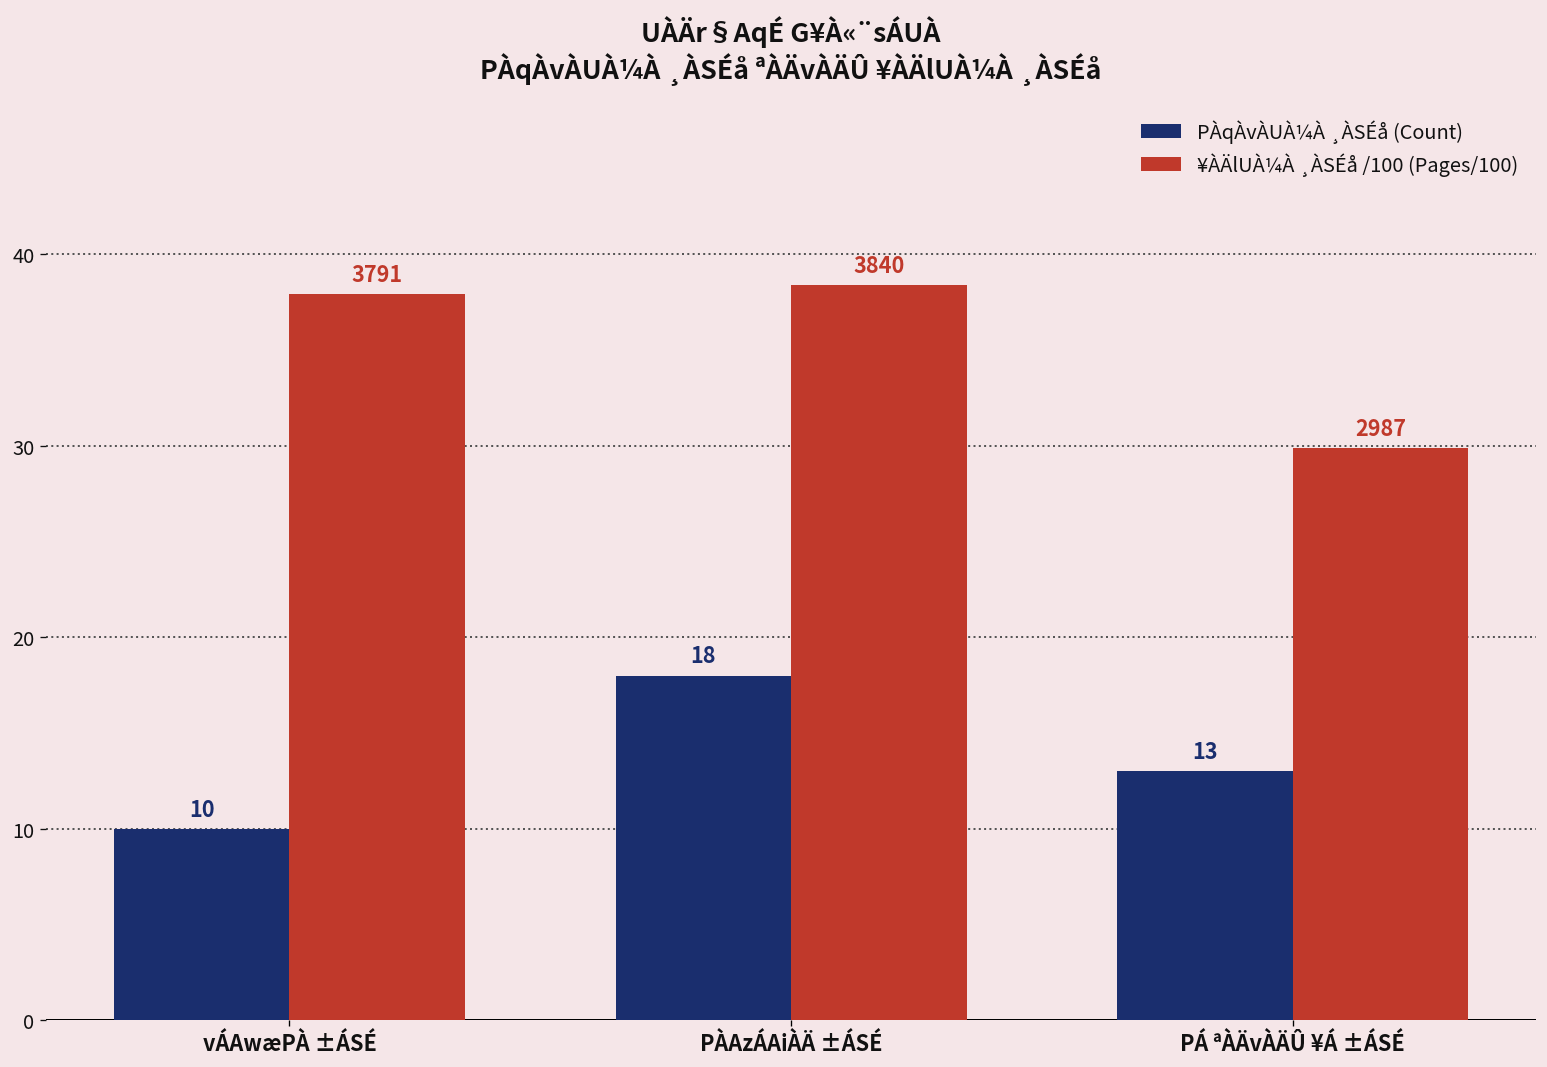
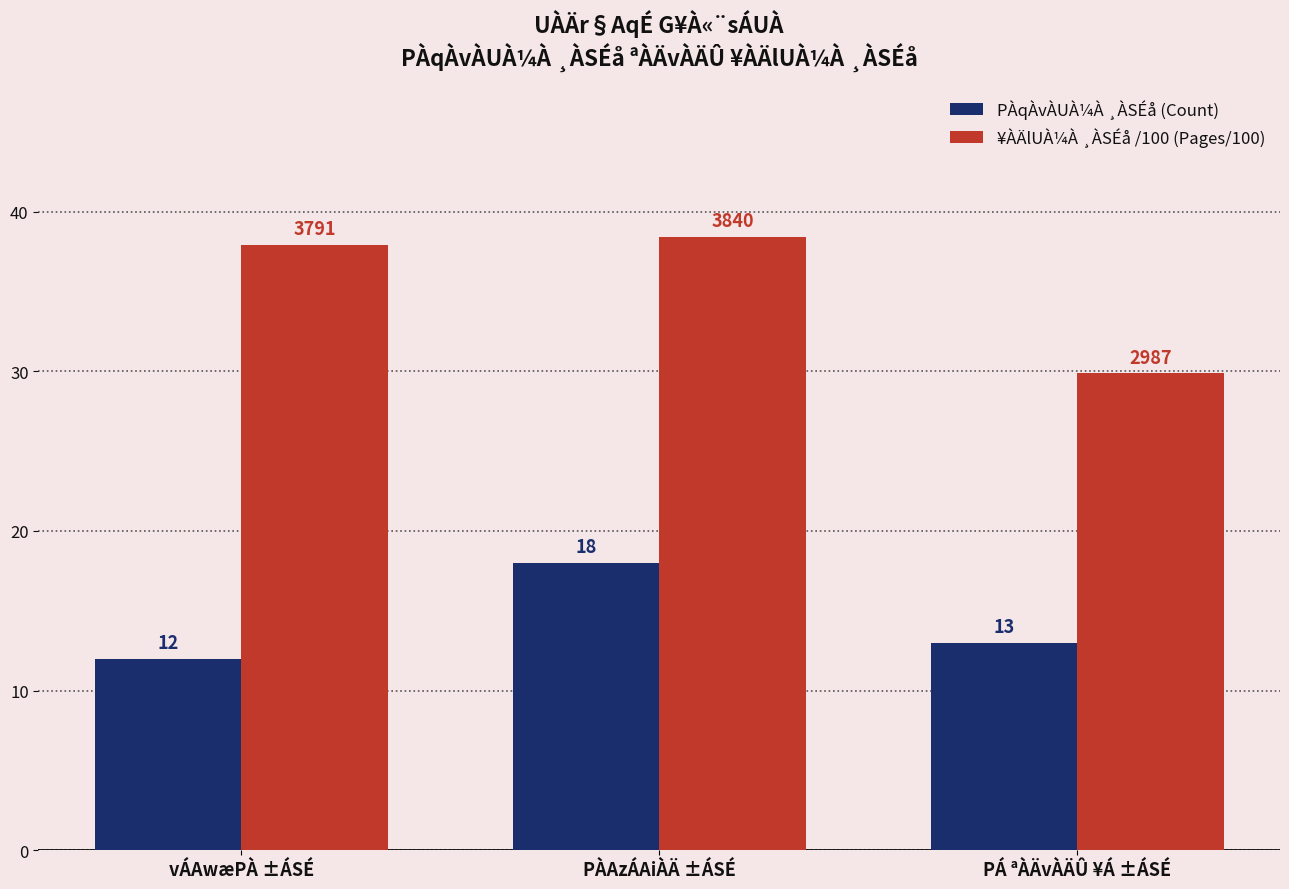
PÀqÀvÀUÀ¼À ¸ÀSÉå (Count), vÁAwæPÀ ±ÁSÉ: 10 -> 12
